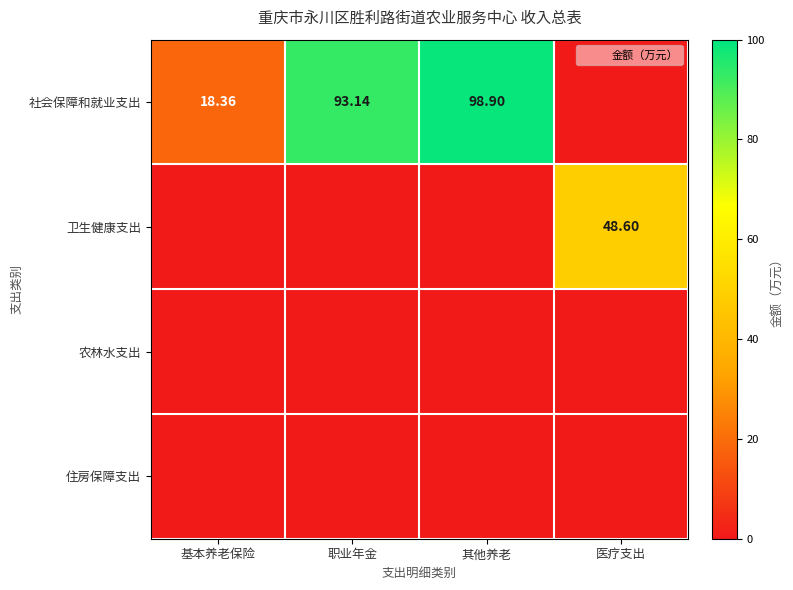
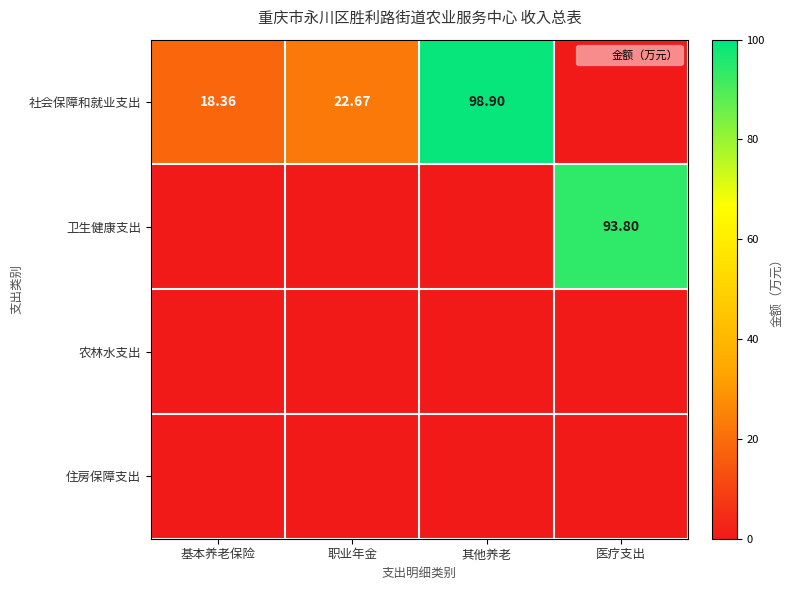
社会保障和就业支出, 职业年金: 93.14 -> 22.67
卫生健康支出, 医疗支出: 48.60 -> 93.80
